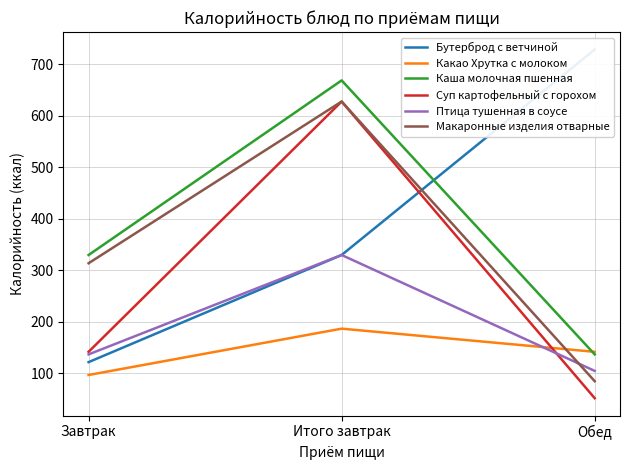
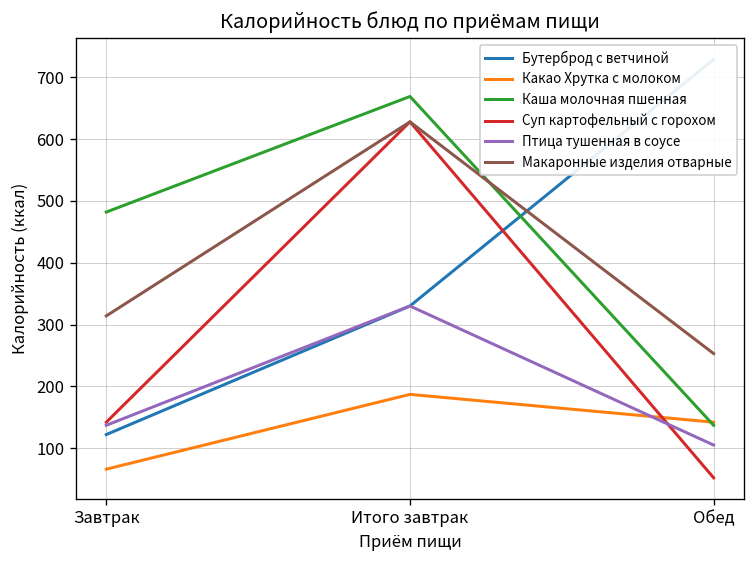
Какао Хрутка с молоком, Завтрак: 100 -> 70
Каша молочная пшенная, Завтрак: 330 -> 480
Макаронные изделия отварные, Обед: 90 -> 250
